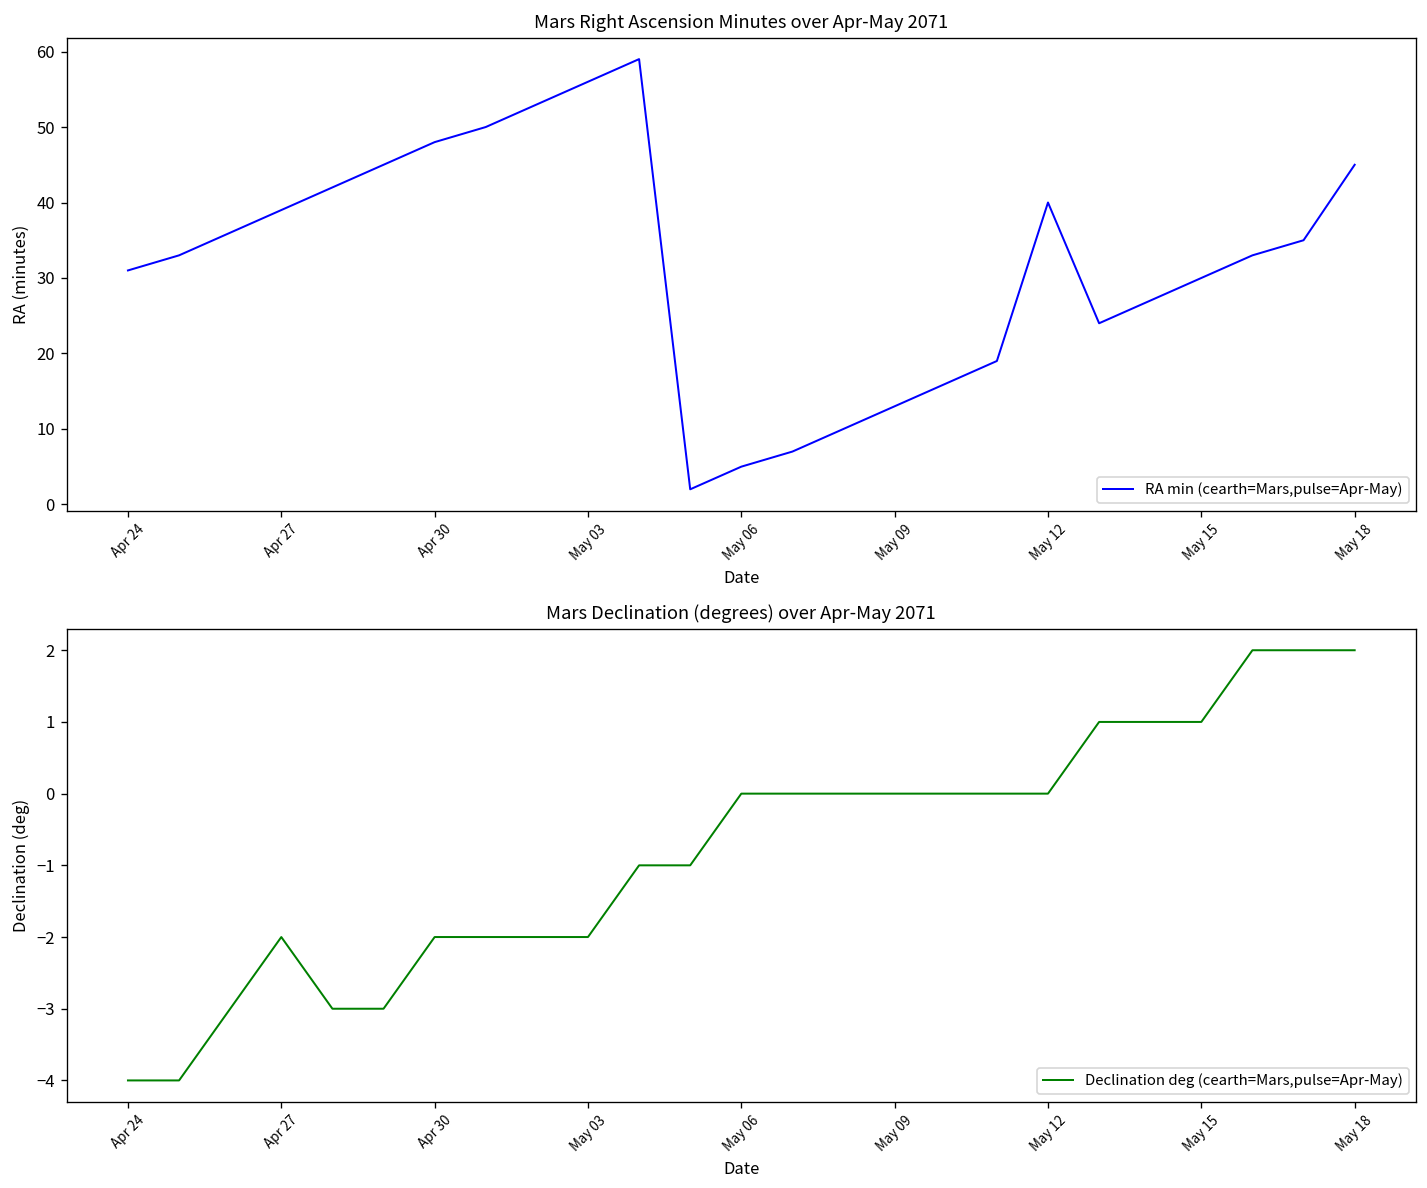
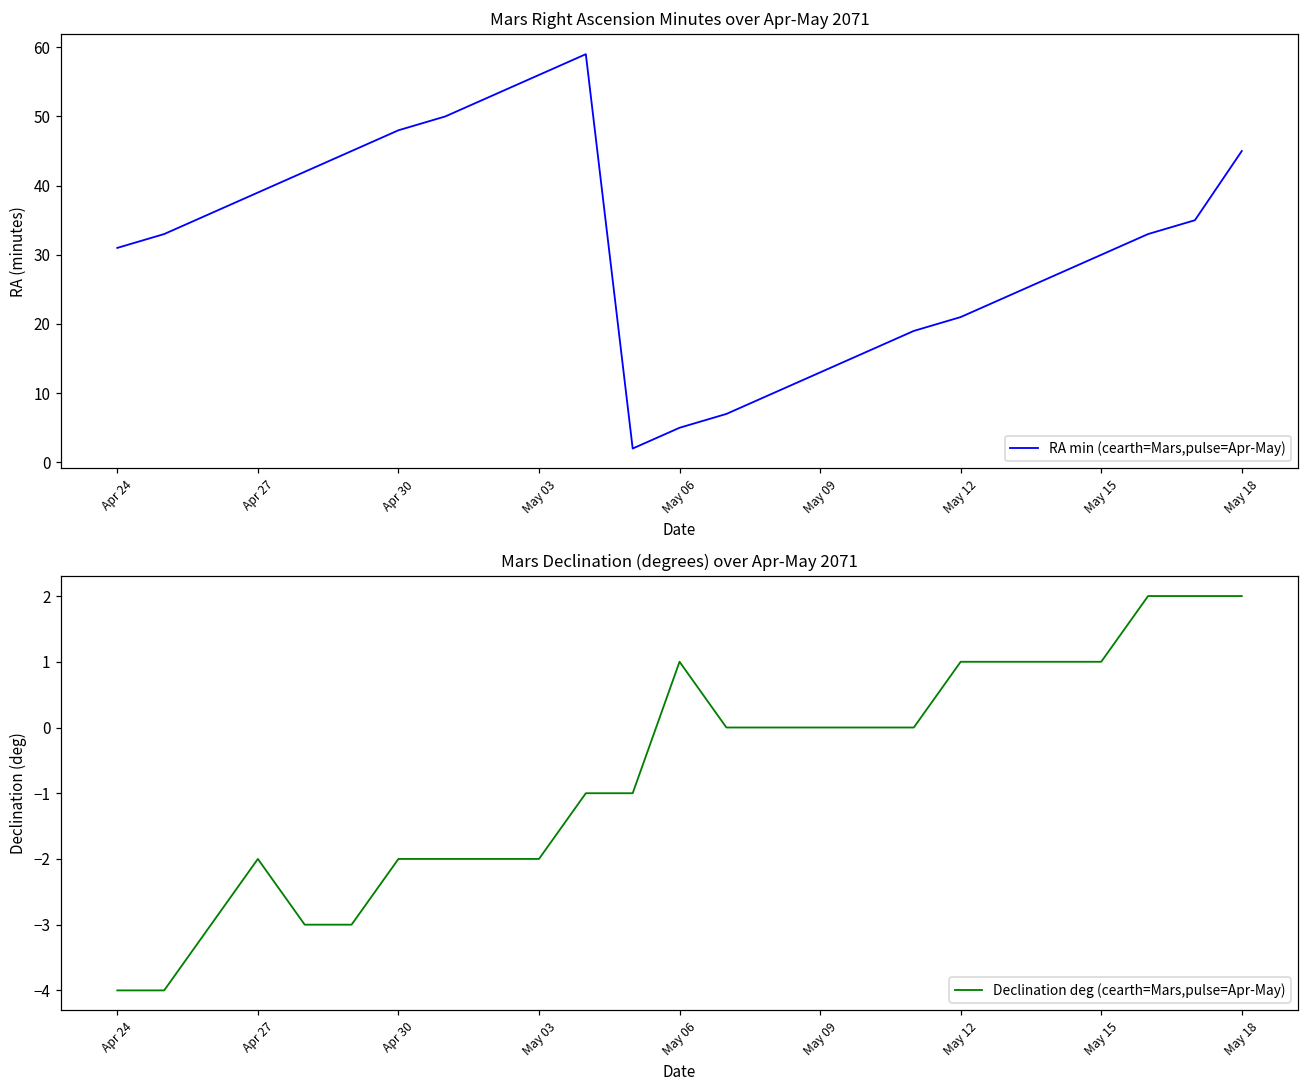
Mars Right Ascension Minutes over Apr-May 2071, May 12: 40 -> 21
Mars Declination (degrees) over Apr-May 2071, May 06: 0 -> 1
Mars Declination (degrees) over Apr-May 2071, May 12: 0 -> 1
